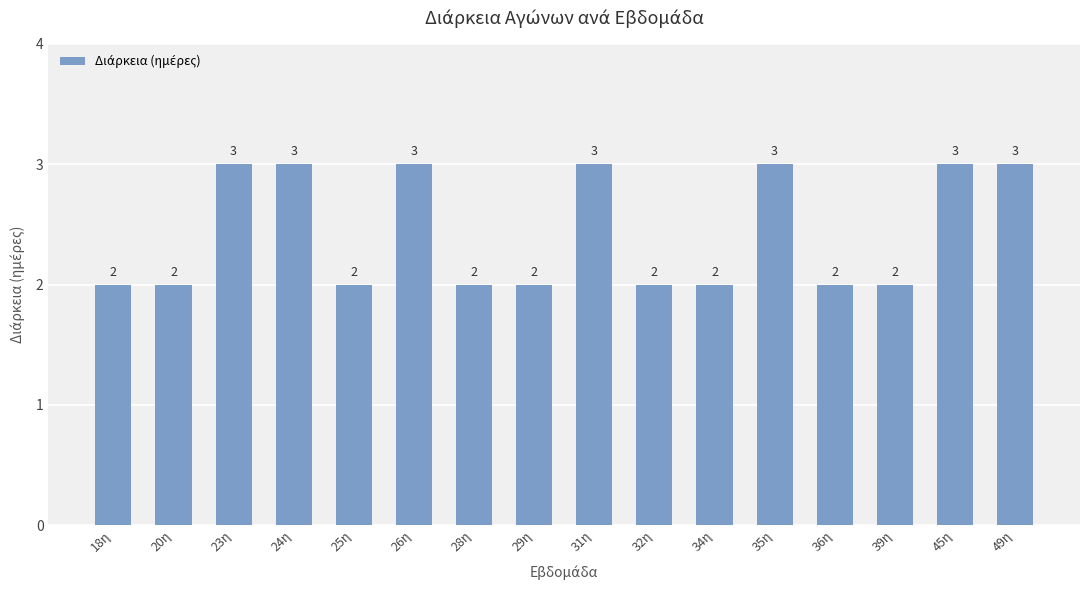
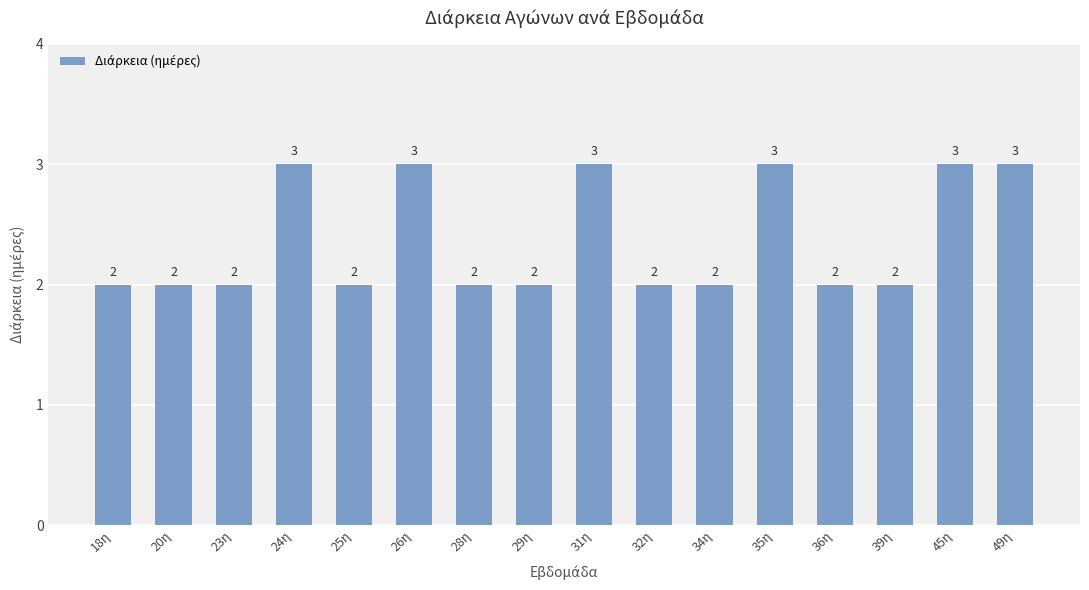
23η: 3 -> 2
